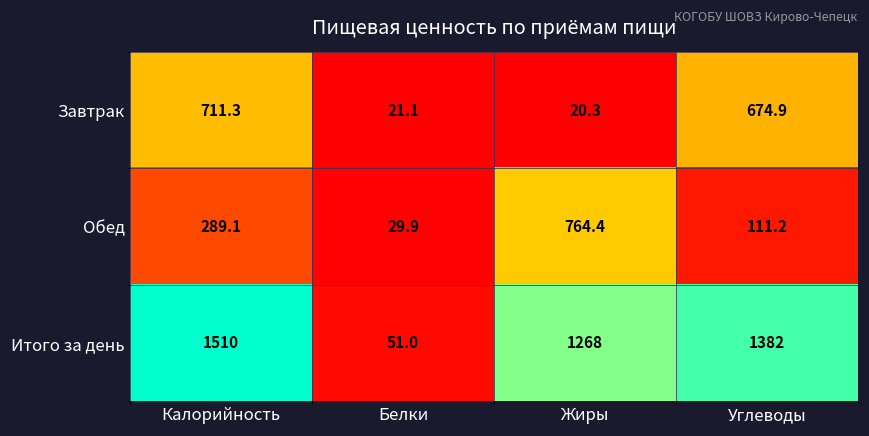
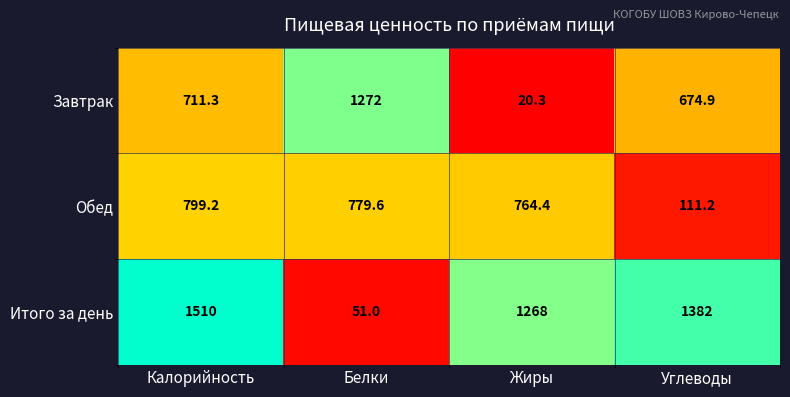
Завтрак, Белки: 21.1 -> 1272
Обед, Калорийность: 289.1 -> 799.2
Обед, Белки: 29.9 -> 779.6
